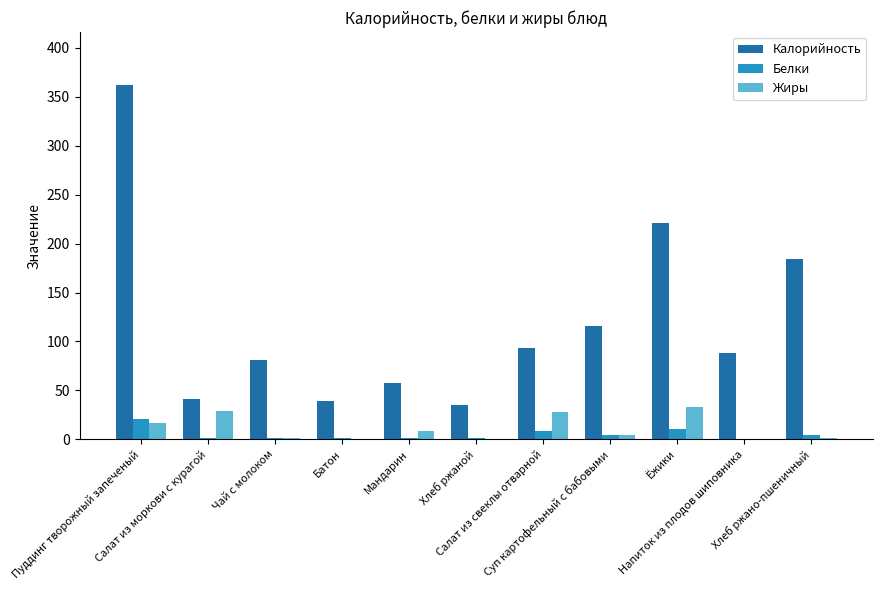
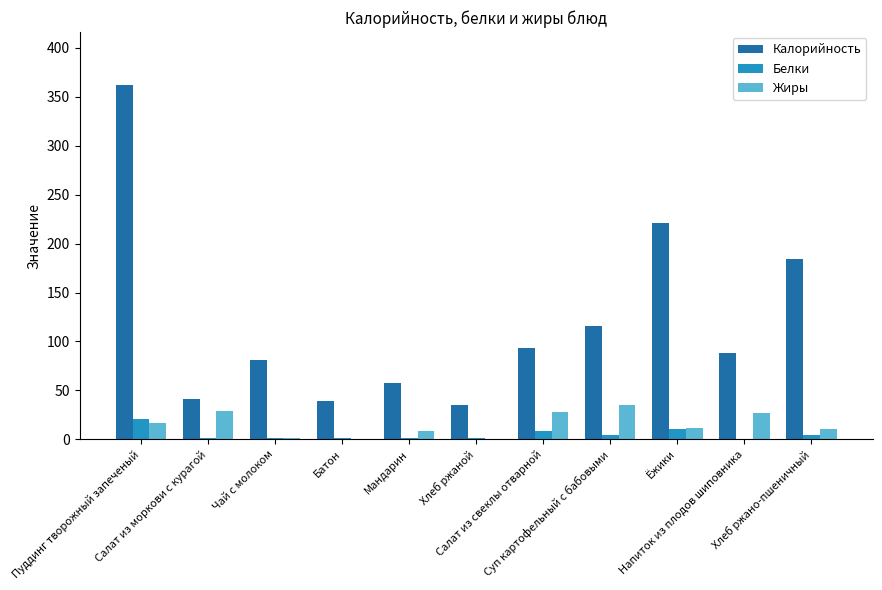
Жиры, Суп картофельный с бабовыми: 0 -> 40
Жиры, Ёжики: 30 -> 10
Жиры, Напиток из плодов шиповника: 0 -> 30
Жиры, Хлеб ржано-пшеничный: 0 -> 10
